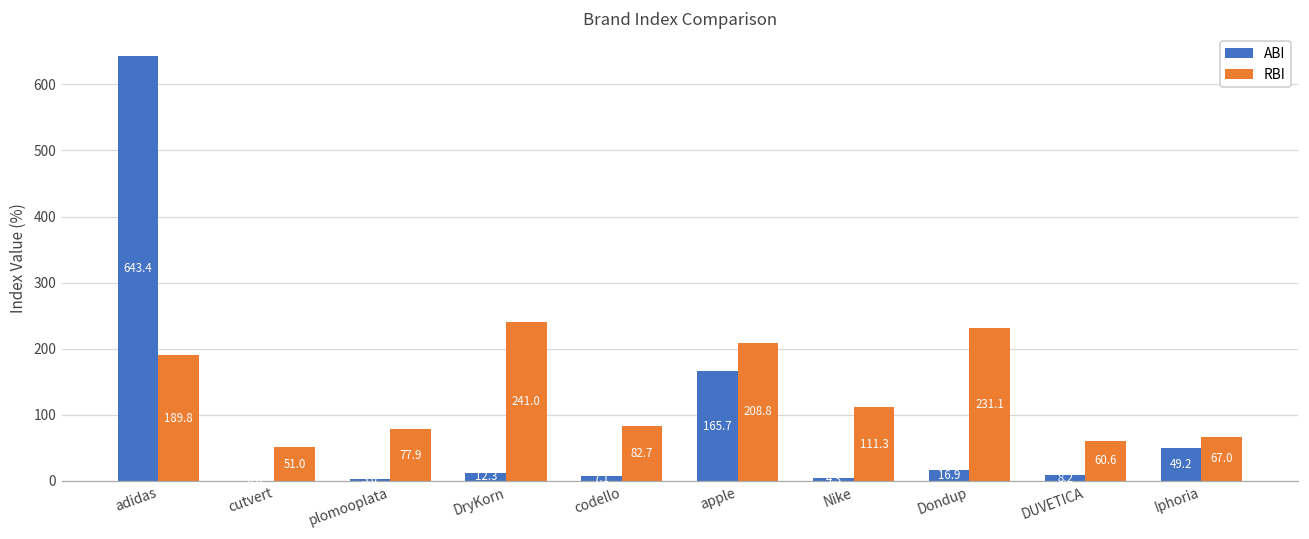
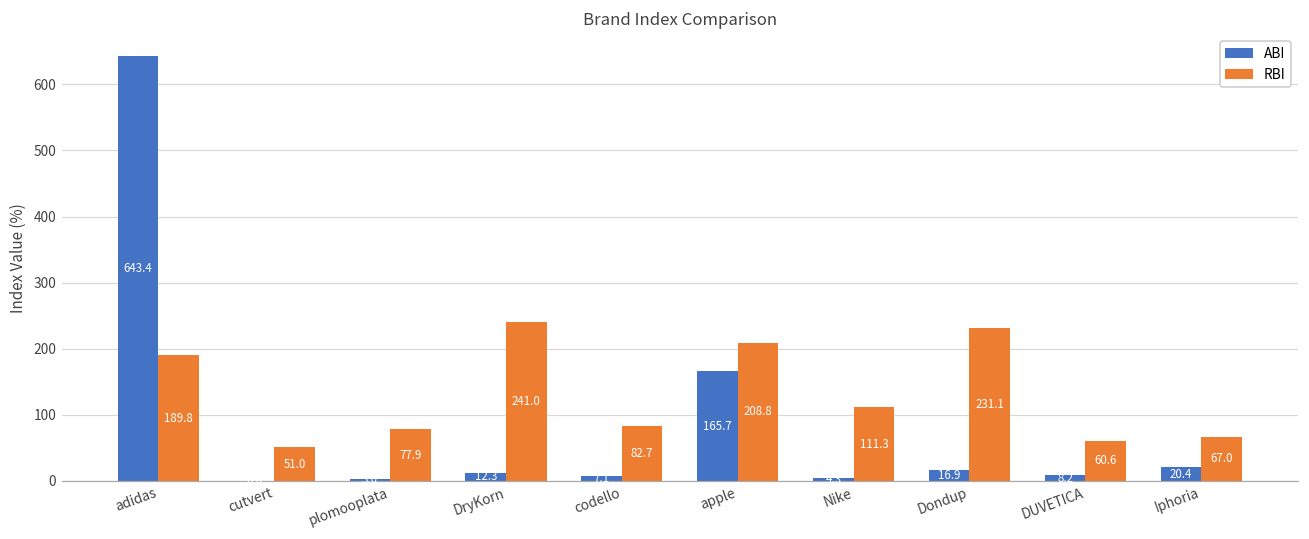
ABI, Iphoria: 49.2 -> 20.4
